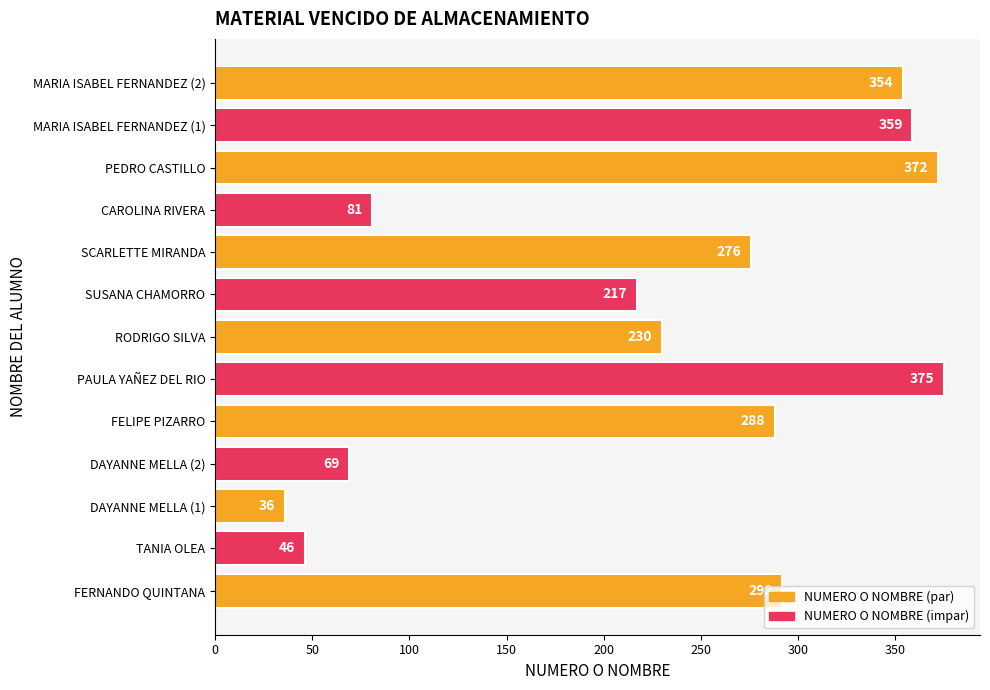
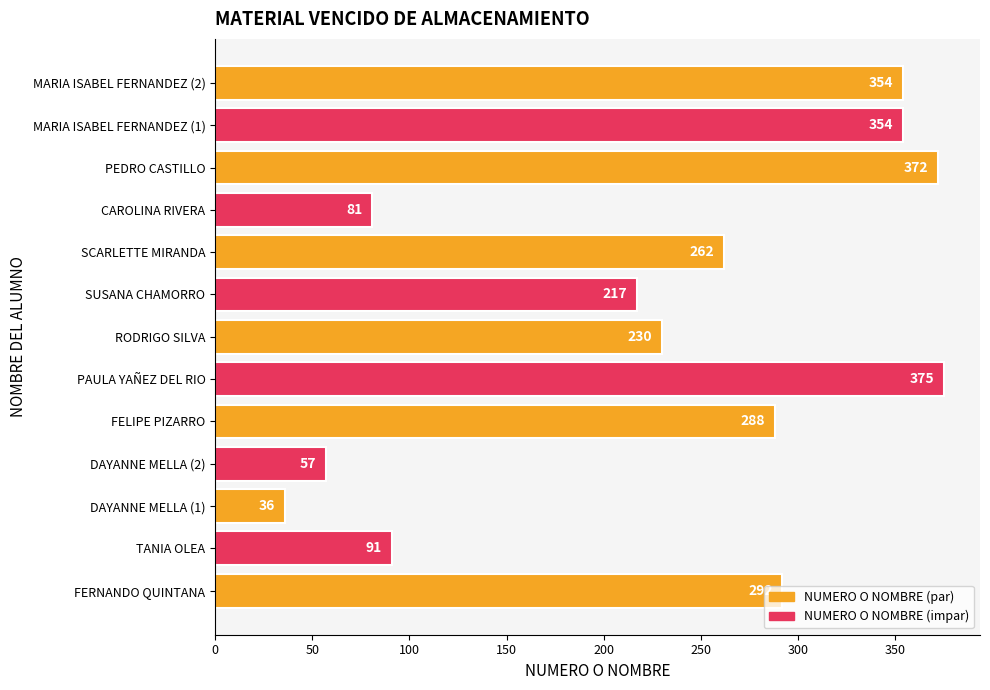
MARIA ISABEL FERNANDEZ (1): 359 -> 354
SCARLETTE MIRANDA: 276 -> 262
DAYANNE MELLA (2): 69 -> 57
TANIA OLEA: 46 -> 91
